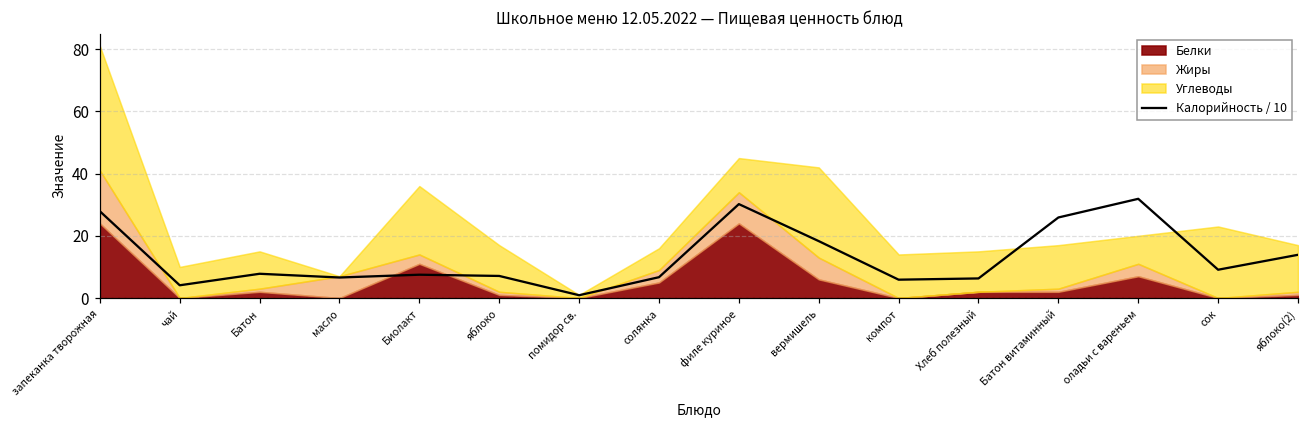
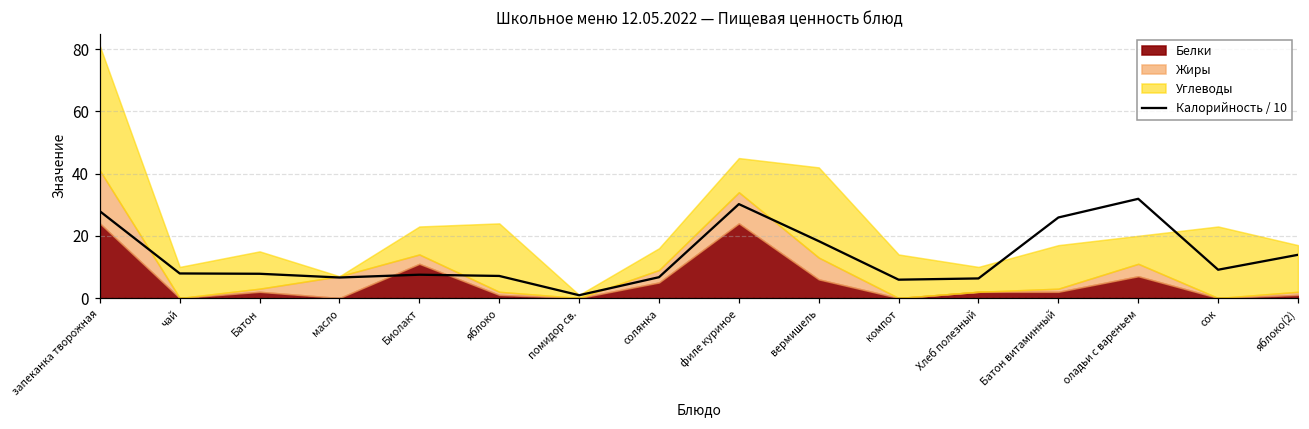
Калорийность / 10, чай: 4 -> 8
Углеводы, Биолакт: 22 -> 9
Углеводы, яблоко: 15 -> 22
Углеводы, Хлеб полезный: 13 -> 8
